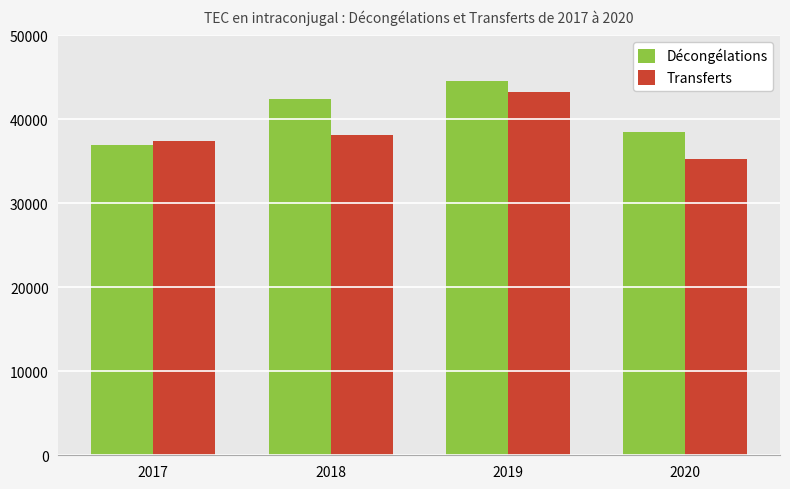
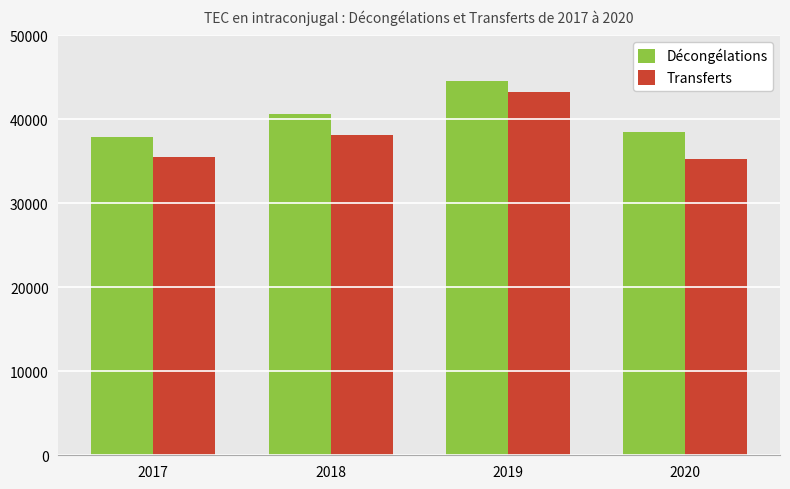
Décongélations, 2017: 37000 -> 38000
Transferts, 2017: 37000 -> 36000
Décongélations, 2018: 42000 -> 41000
